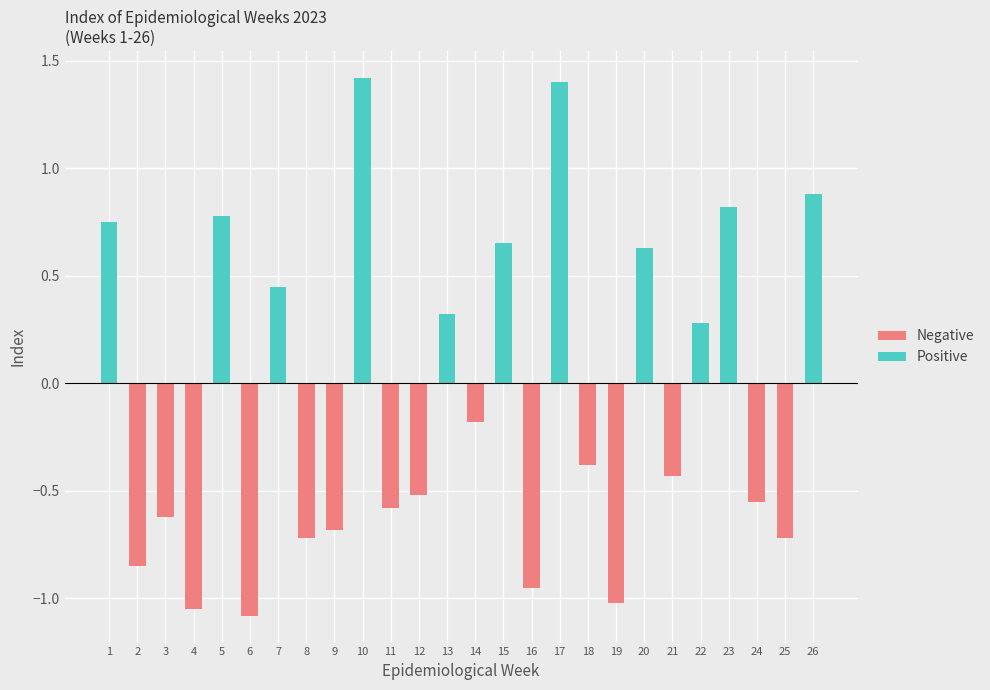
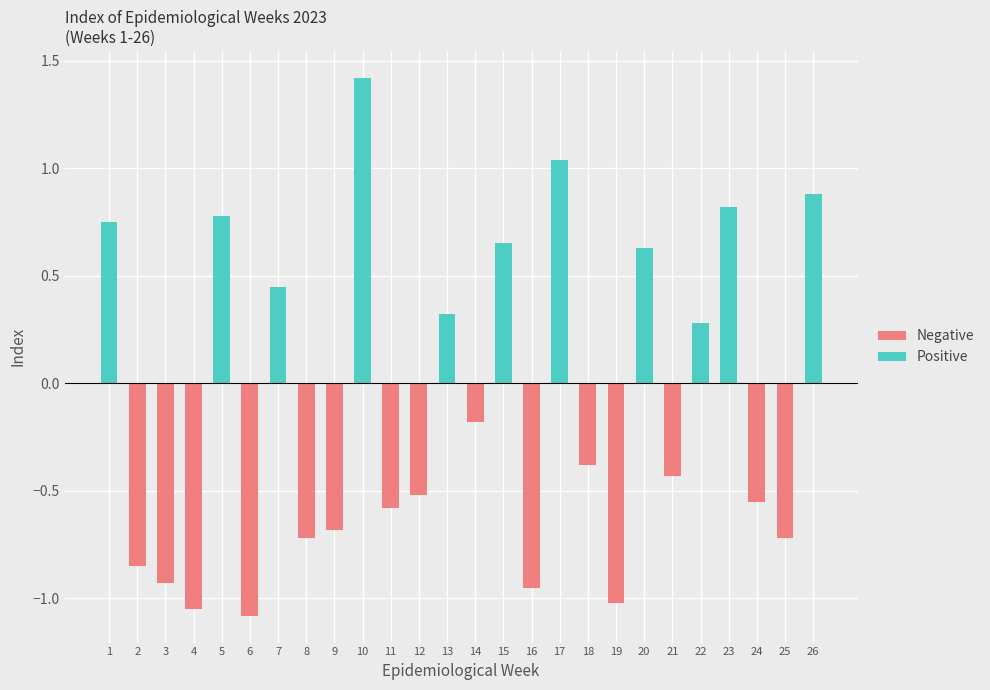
Negative, 3: -0.62 -> -0.93
Positive, 17: 1.40 -> 1.04
